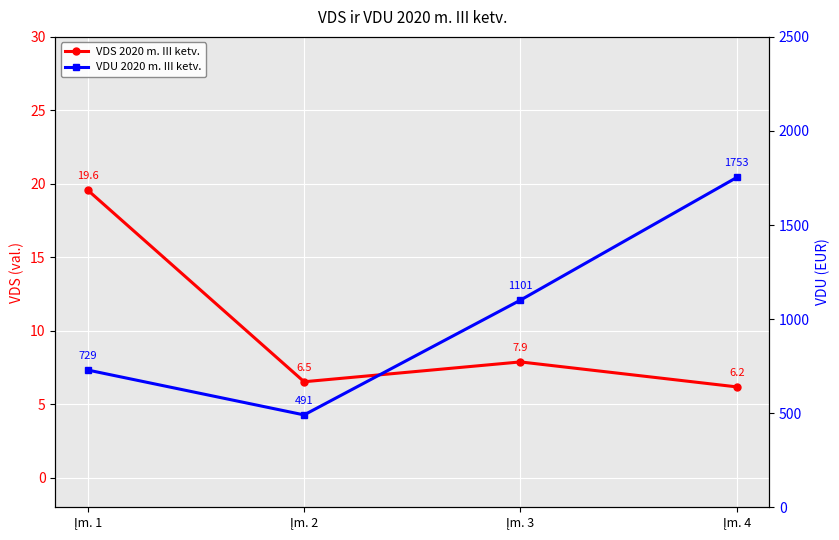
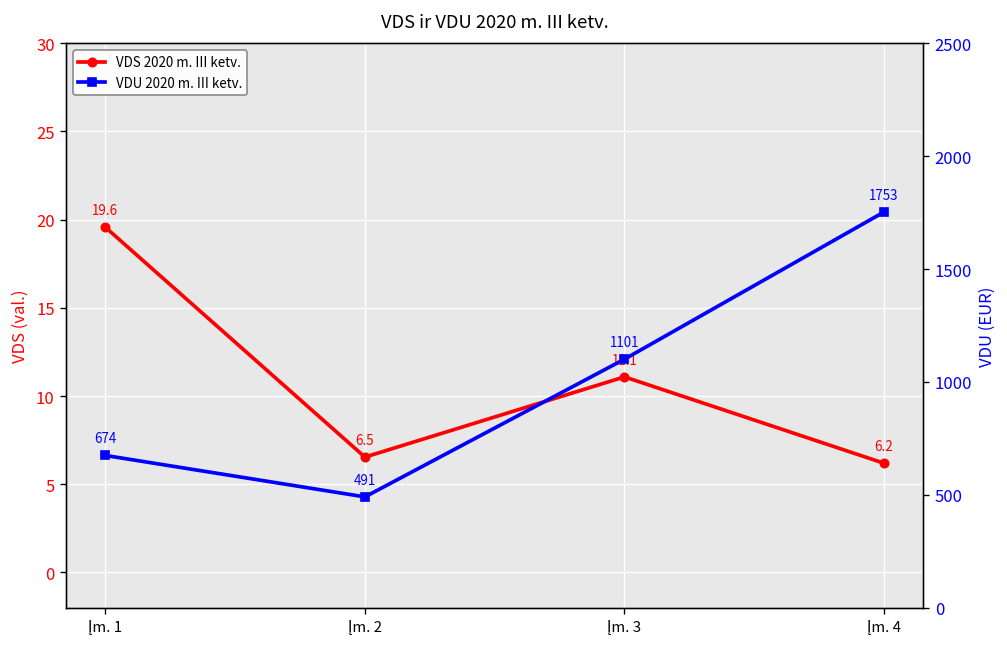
VDS 2020 m. III ketv., Įm. 3: 7.9 -> 11.1
VDU 2020 m. III ketv., Įm. 1: 729 -> 674
